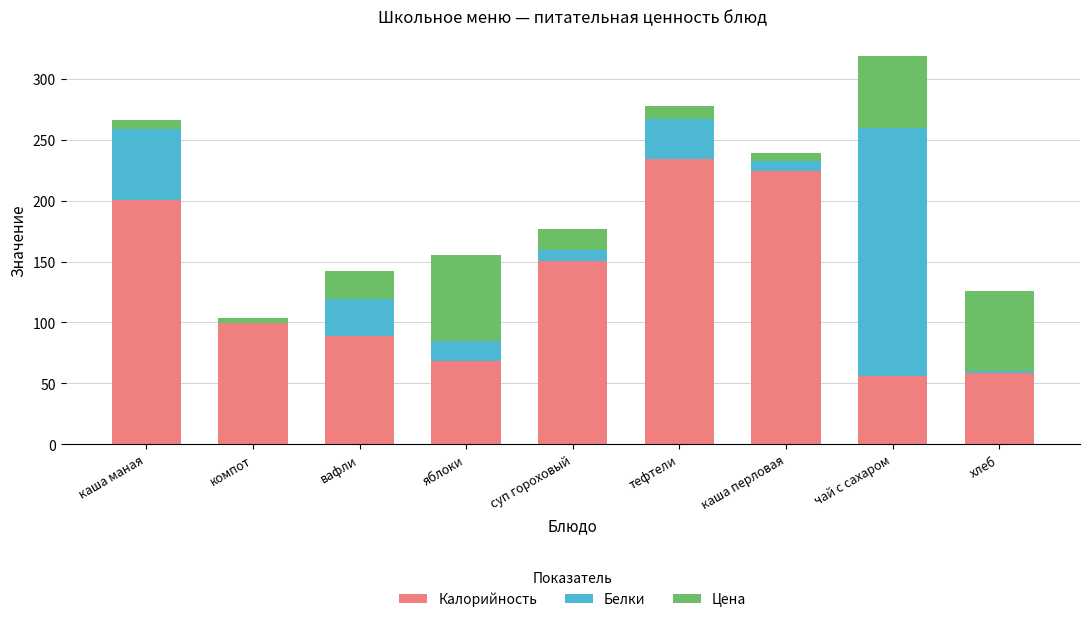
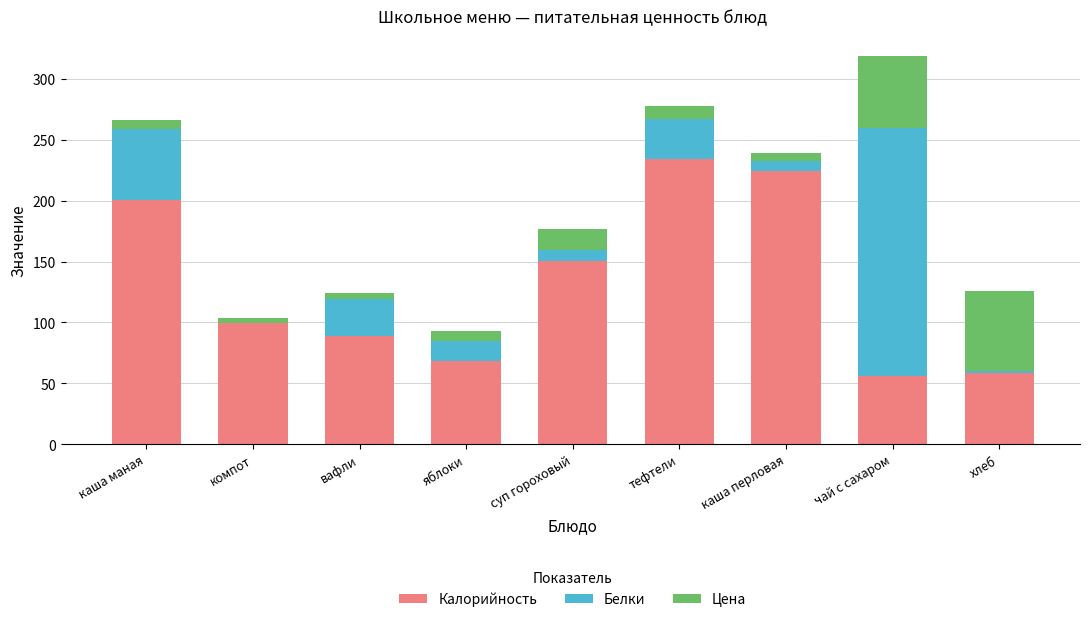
Цена, вафли: 23 -> 5
Цена, яблоки: 70 -> 8
